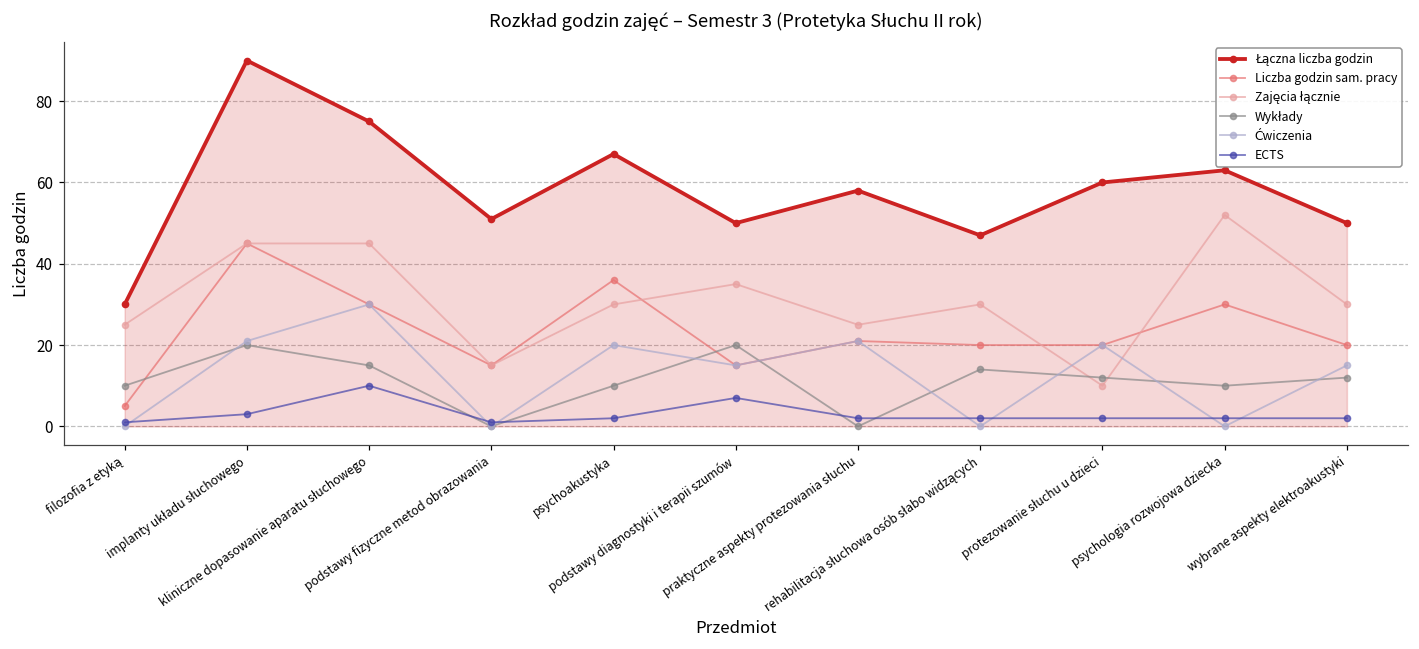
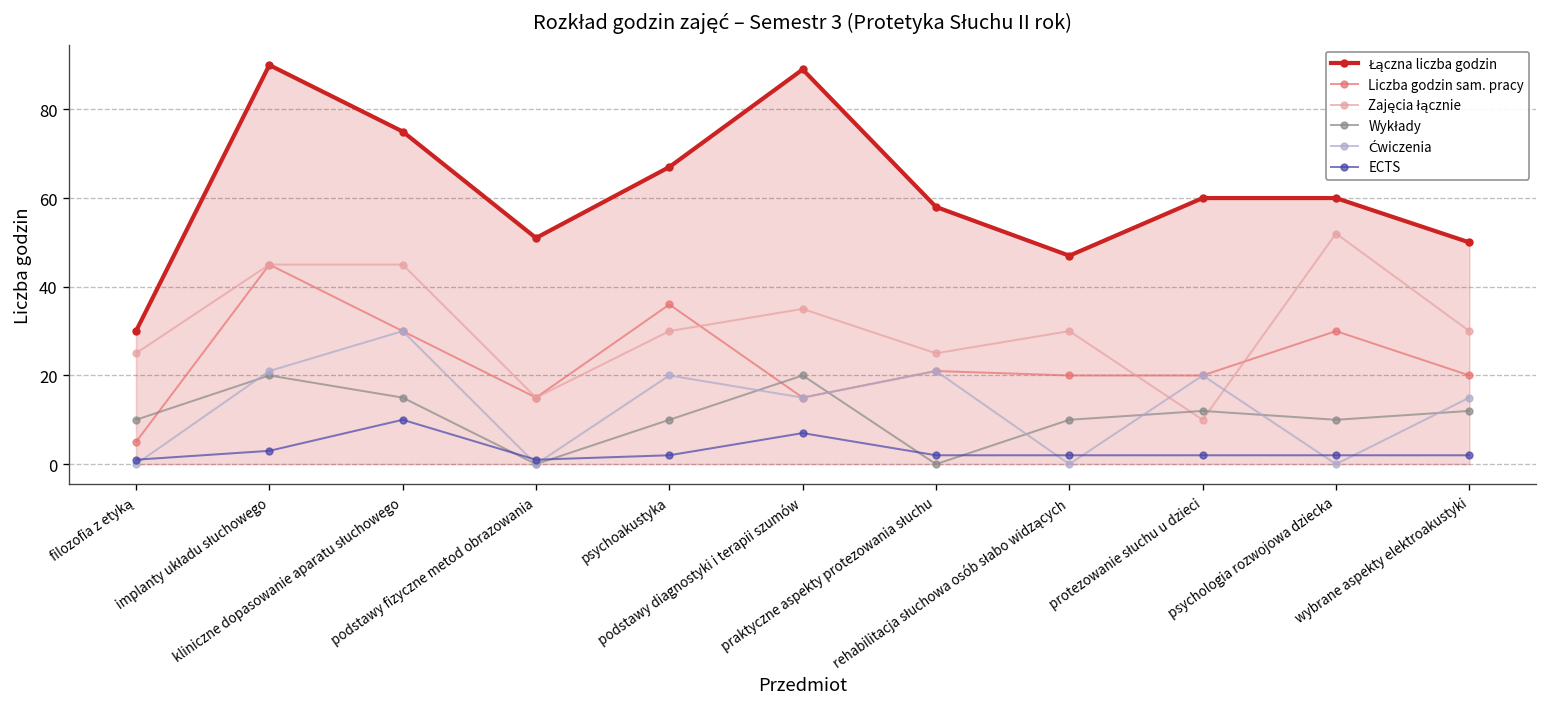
Łączna liczba godzin, podstawy diagnostyki i terapii szumów: 50 -> 89
Wykłady, rehabilitacja słuchowa osób słabo widzących: 14 -> 10
Łączna liczba godzin, psychologia rozwojowa dziecka: 63 -> 60
